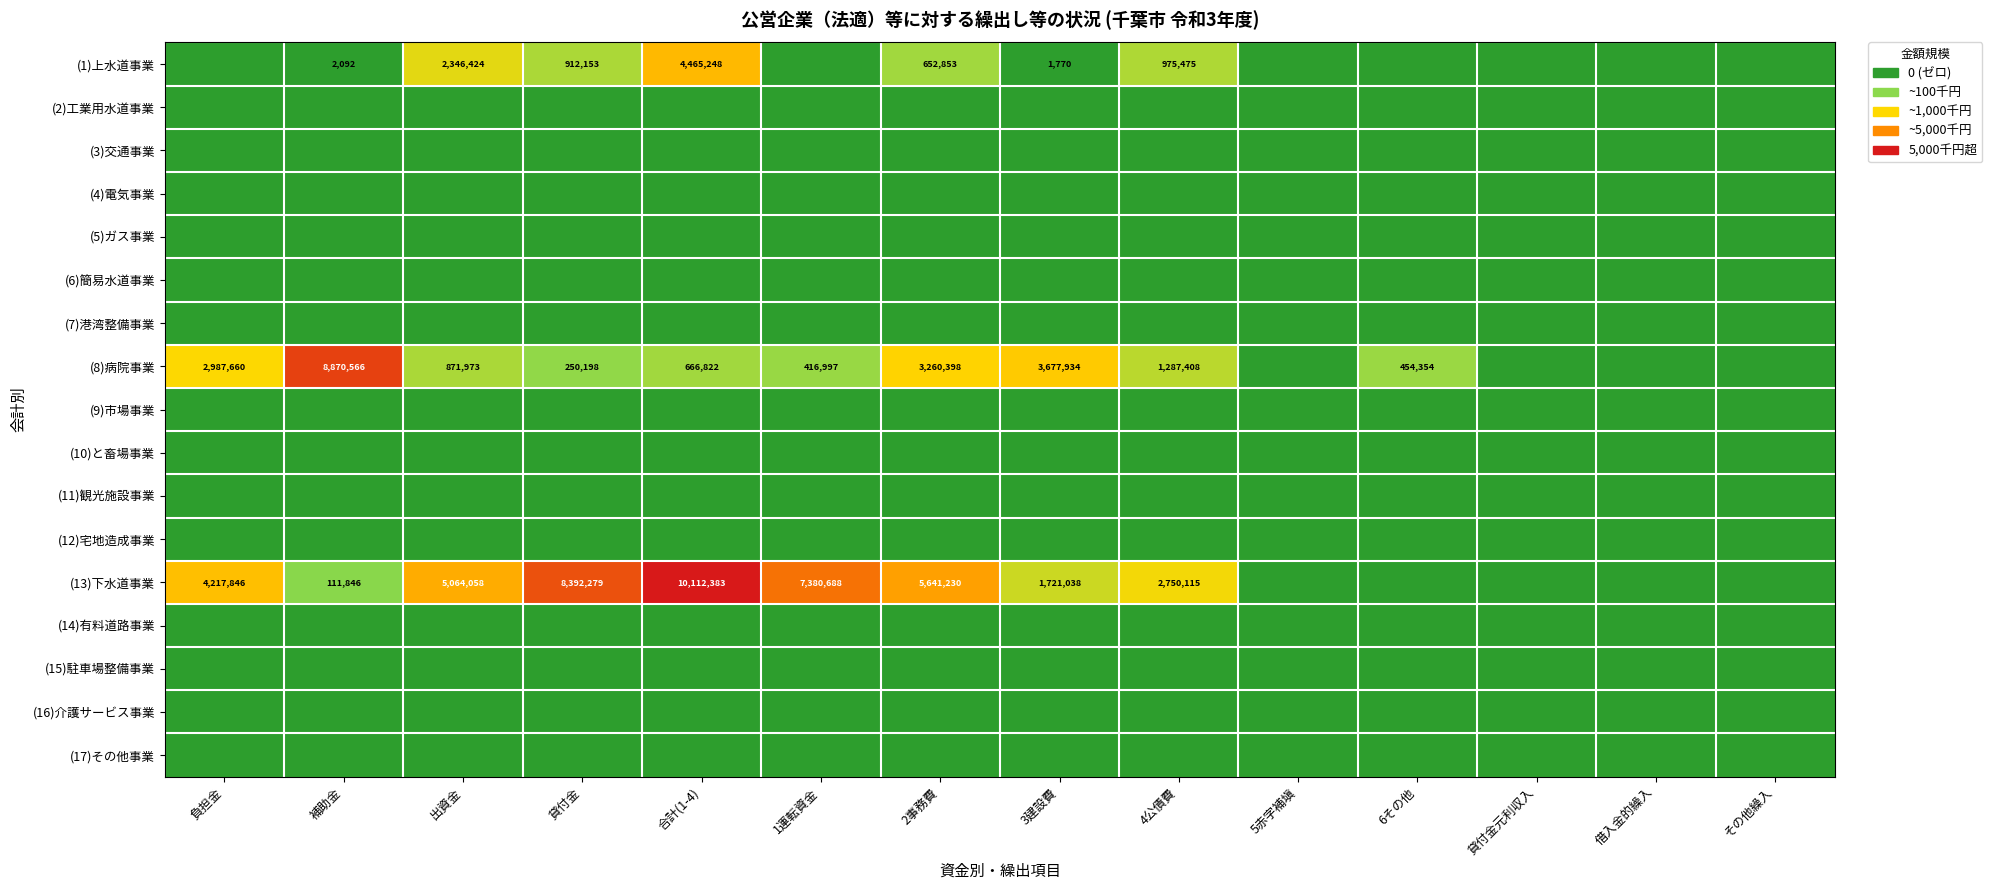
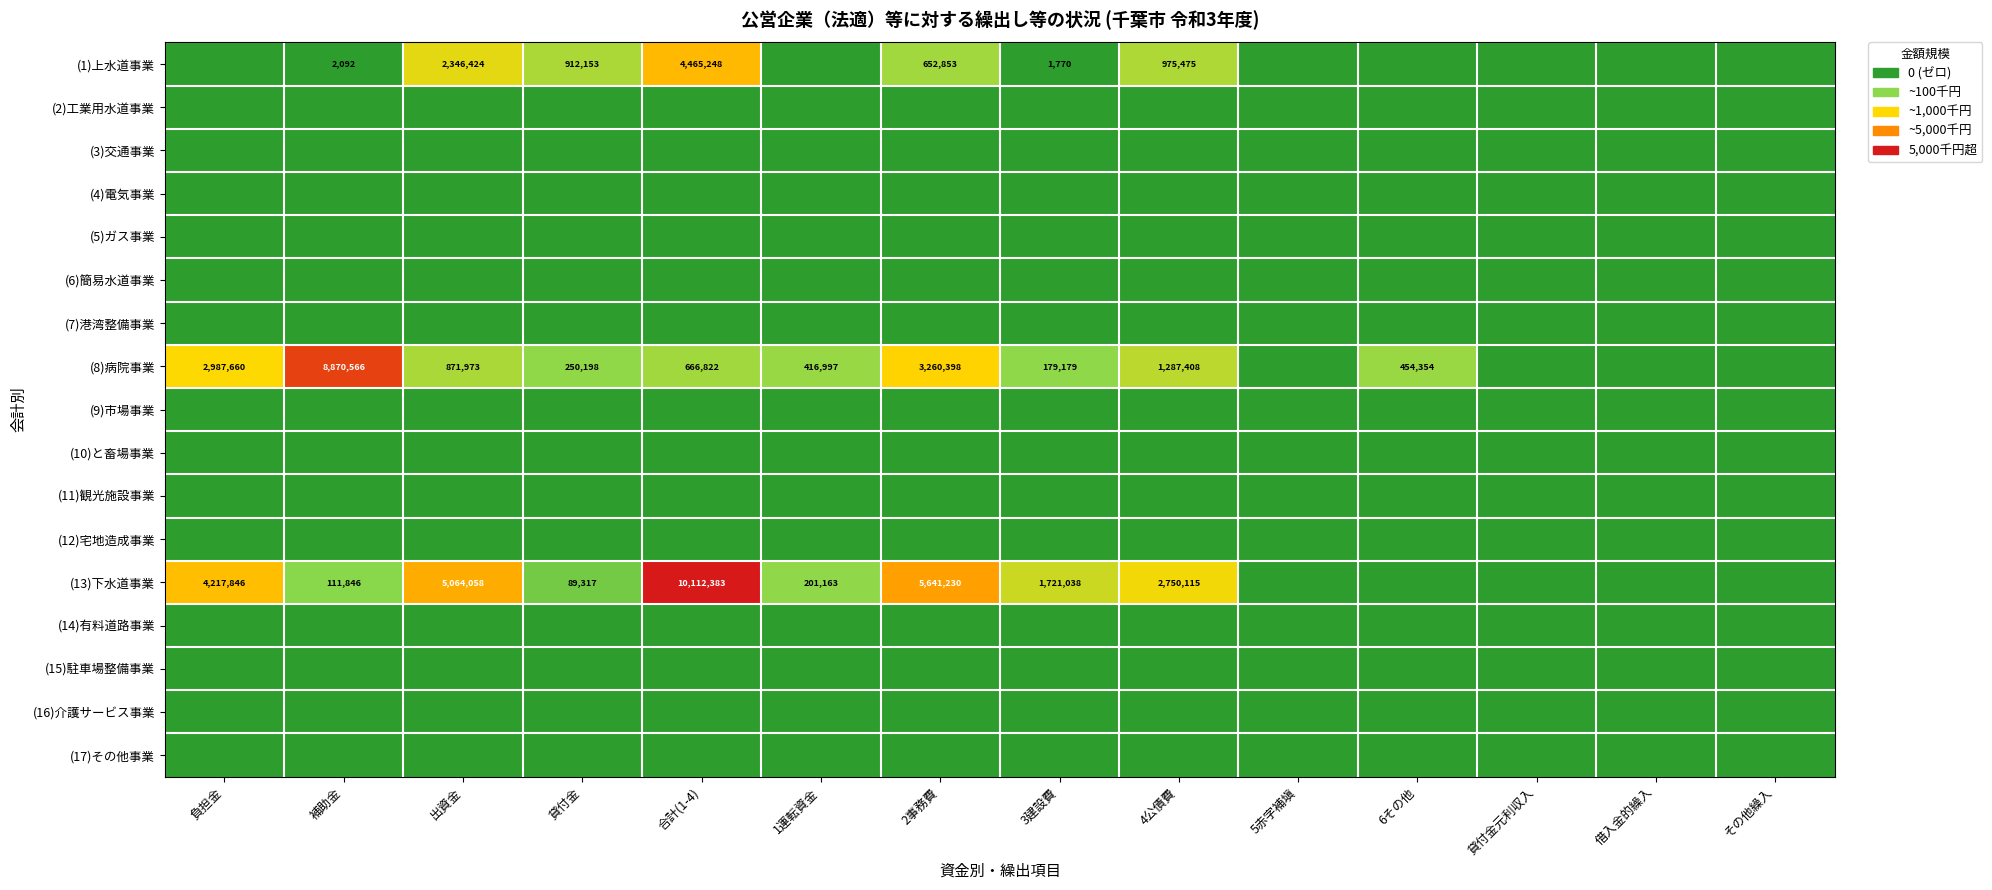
(8)病院事業, 3建設費: 3,677,934 -> 179,179
(13)下水道事業, 貸付金: 8,392,279 -> 89,317
(13)下水道事業, 1運転資金: 7,380,688 -> 201,163
